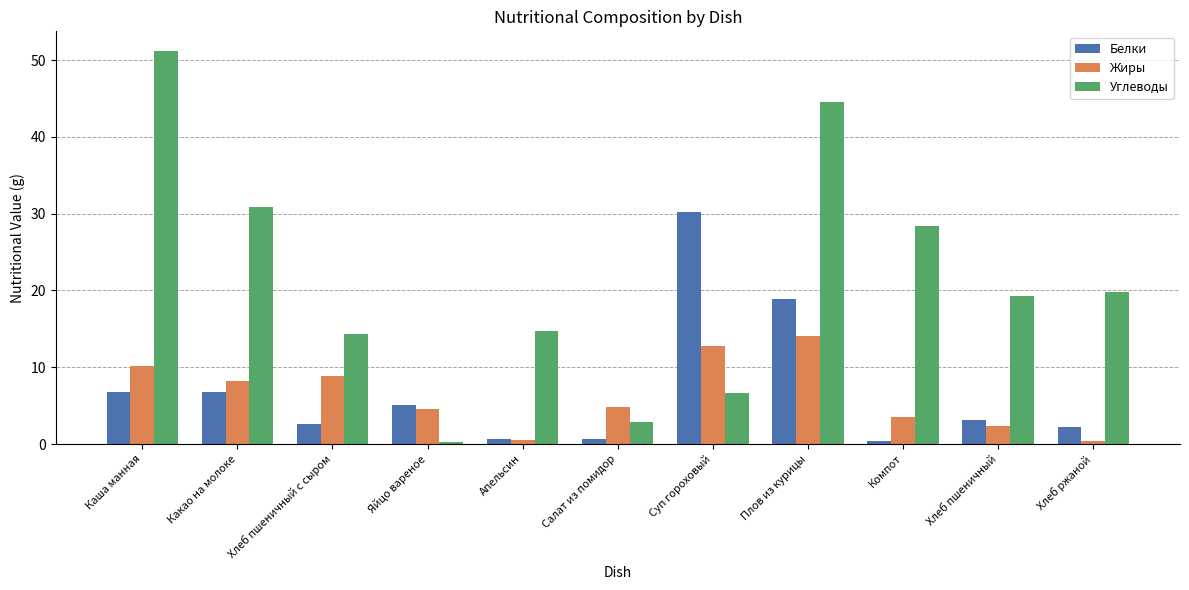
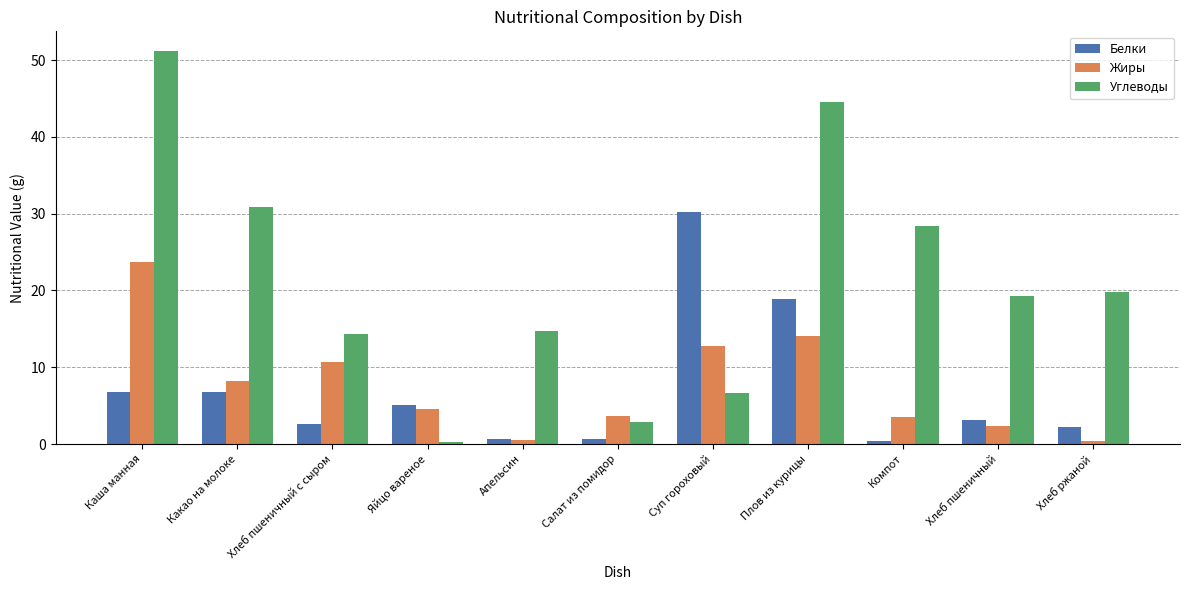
Жиры, Каша манная: 10 -> 24
Жиры, Хлеб пшеничный с сыром: 9 -> 11
Жиры, Салат из помидор: 5 -> 4
